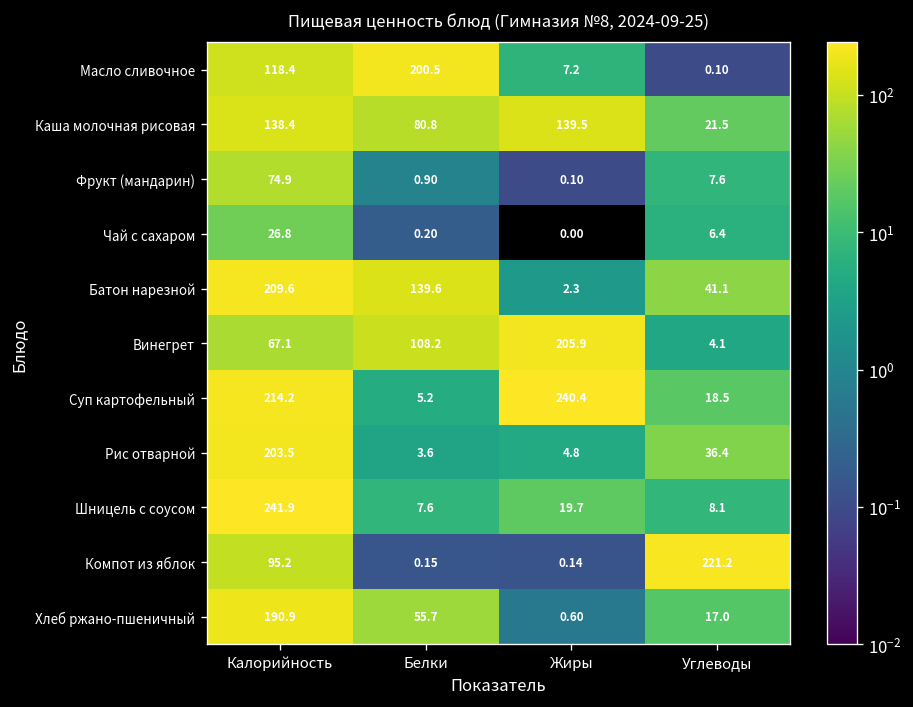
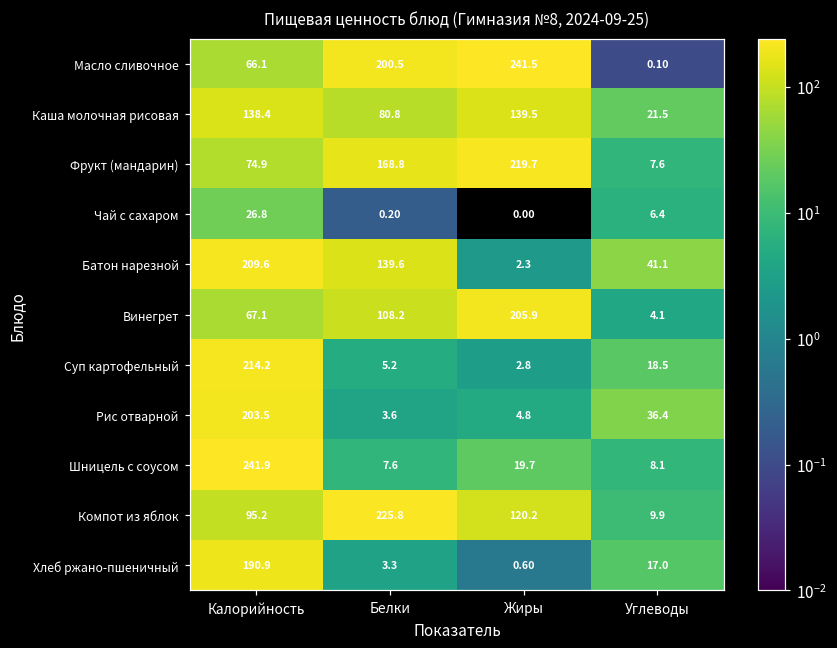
Масло сливочное, Калорийность: 118.4 -> 66.1
Масло сливочное, Жиры: 7.2 -> 241.5
Фрукт (мандарин), Белки: 0.90 -> 168.8
Фрукт (мандарин), Жиры: 0.10 -> 219.7
Суп картофельный, Жиры: 240.4 -> 2.8
Компот из яблок, Белки: 0.15 -> 225.8
Компот из яблок, Жиры: 0.14 -> 120.2
Компот из яблок, Углеводы: 221.2 -> 9.9
Хлеб ржано-пшеничный, Белки: 55.7 -> 3.3
